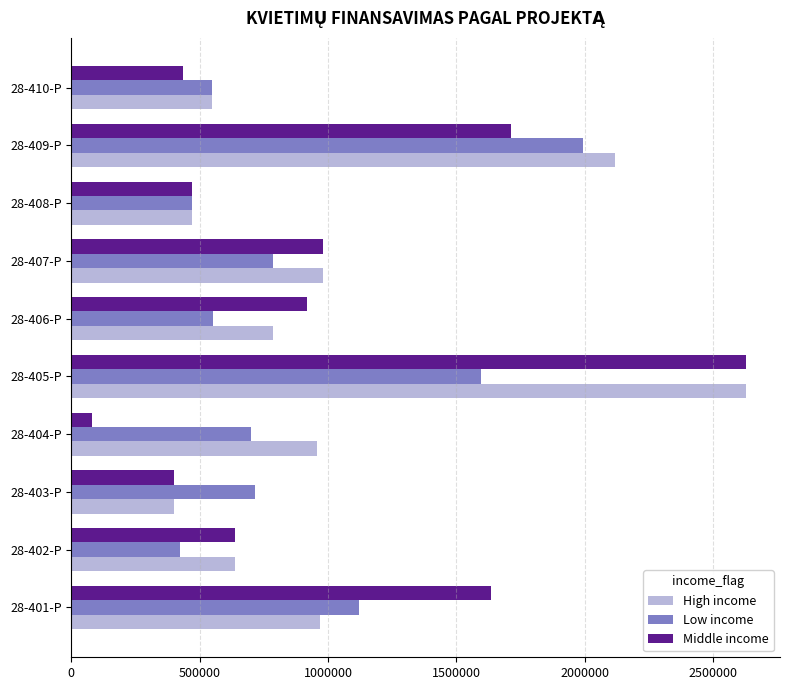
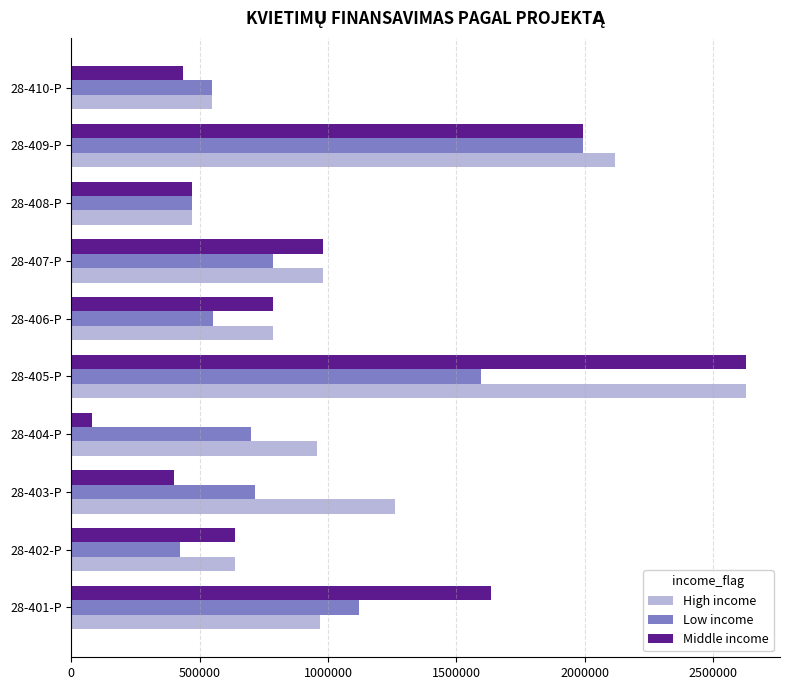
Middle income, 28-409-P: 1710000 -> 1990000
Middle income, 28-406-P: 920000 -> 780000
High income, 28-403-P: 400000 -> 1260000
